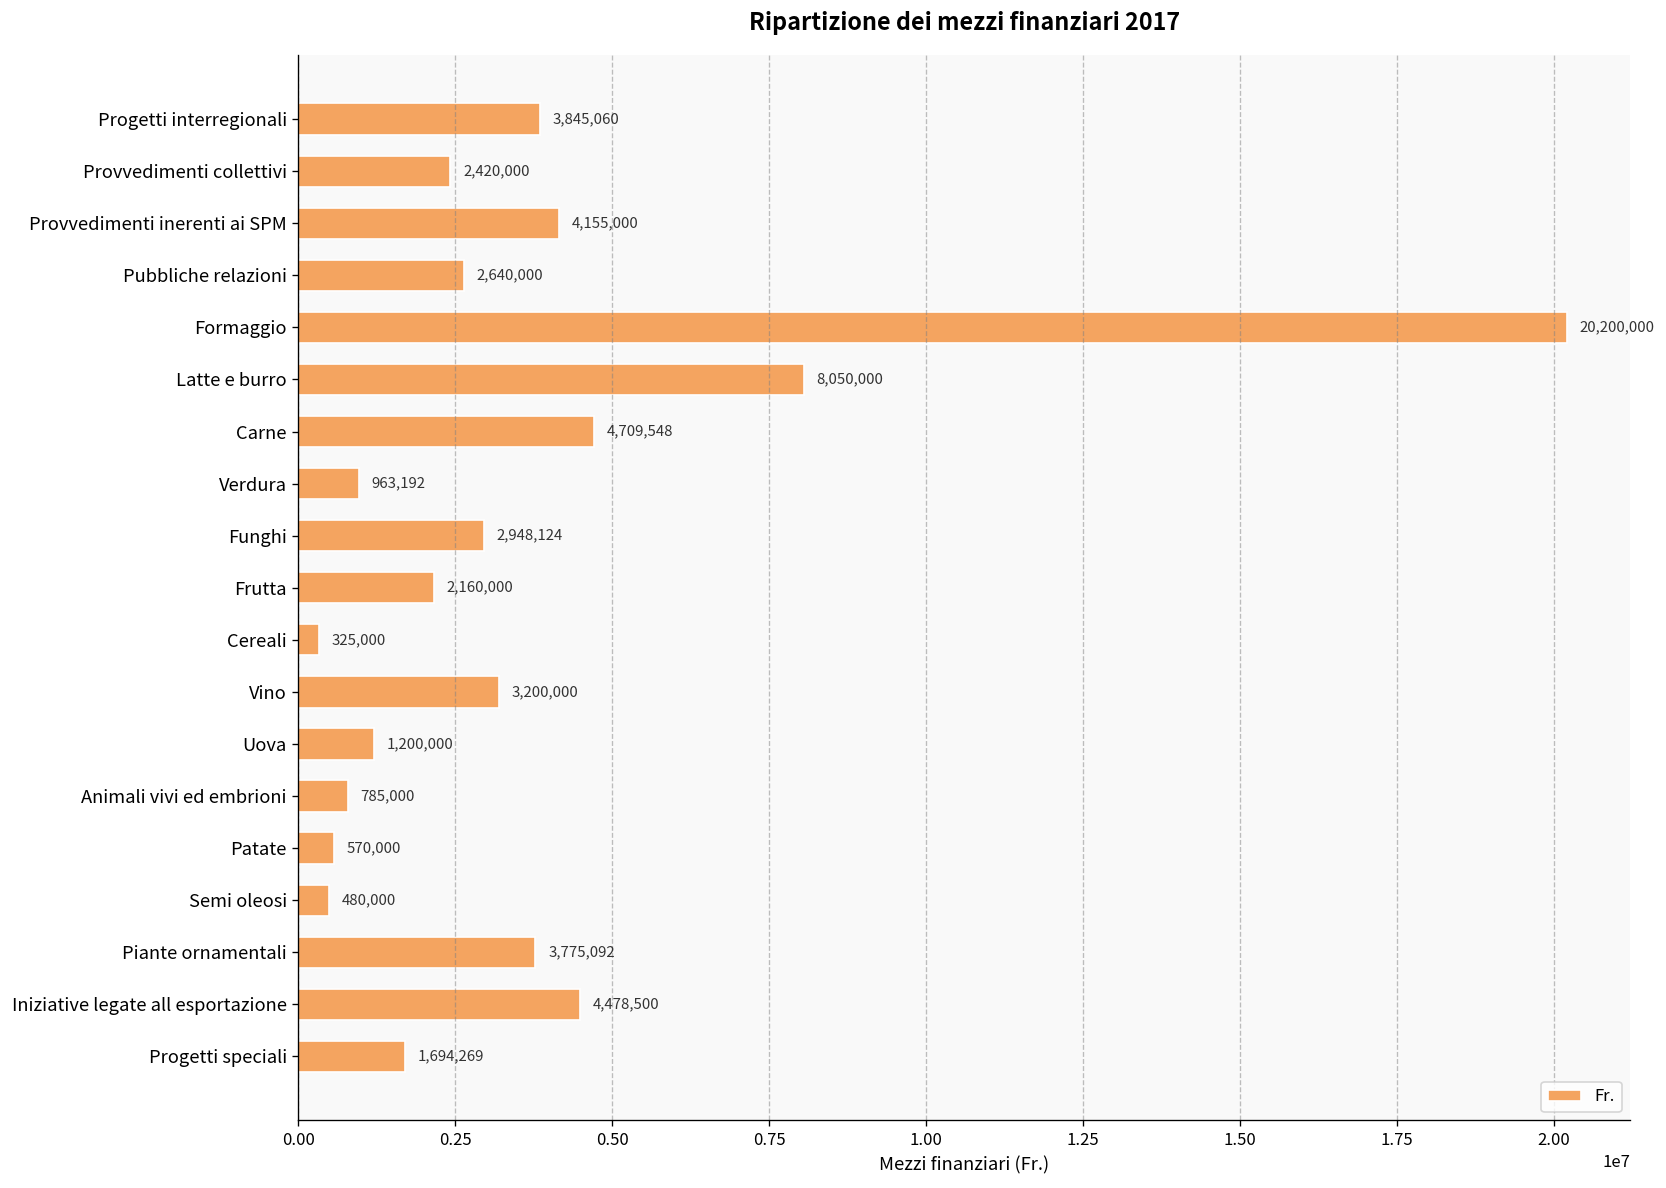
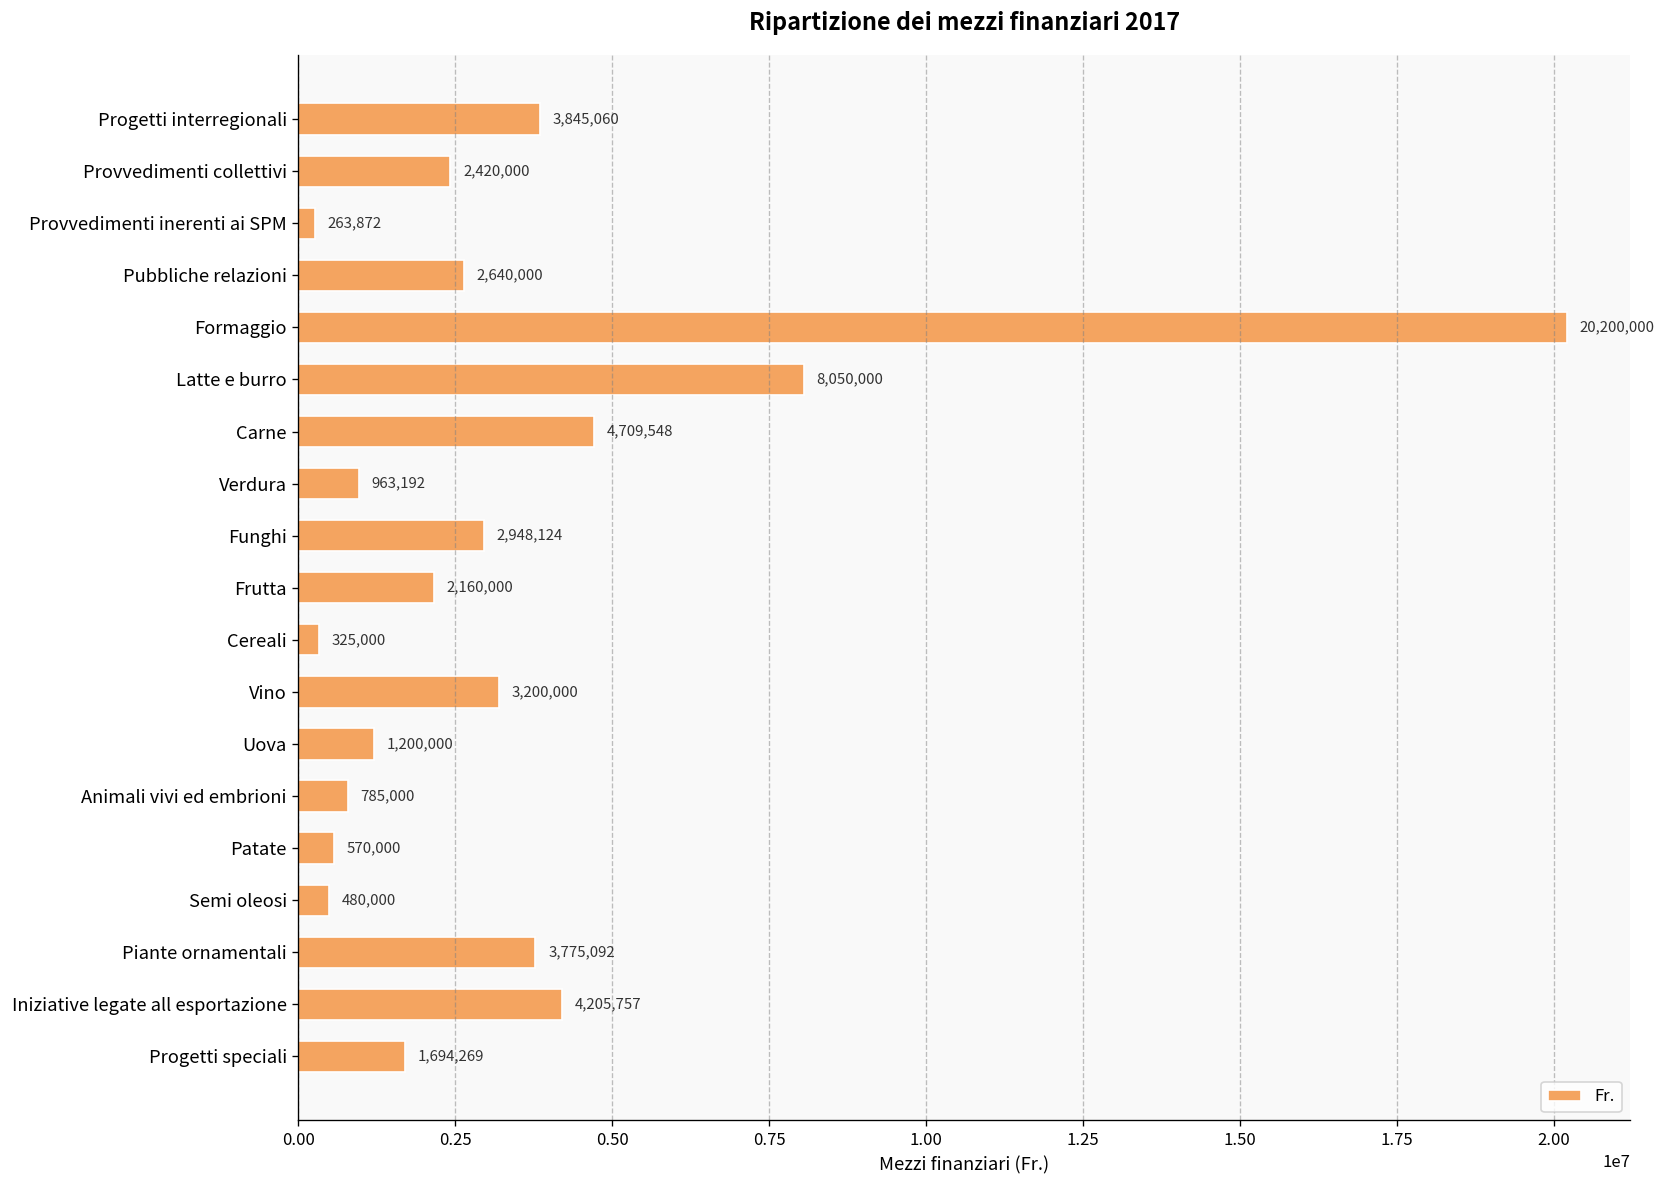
Provvedimenti inerenti ai SPM: 4,155,000 -> 263,872
Iniziative legate all esportazione: 4,478,500 -> 4,205,757
